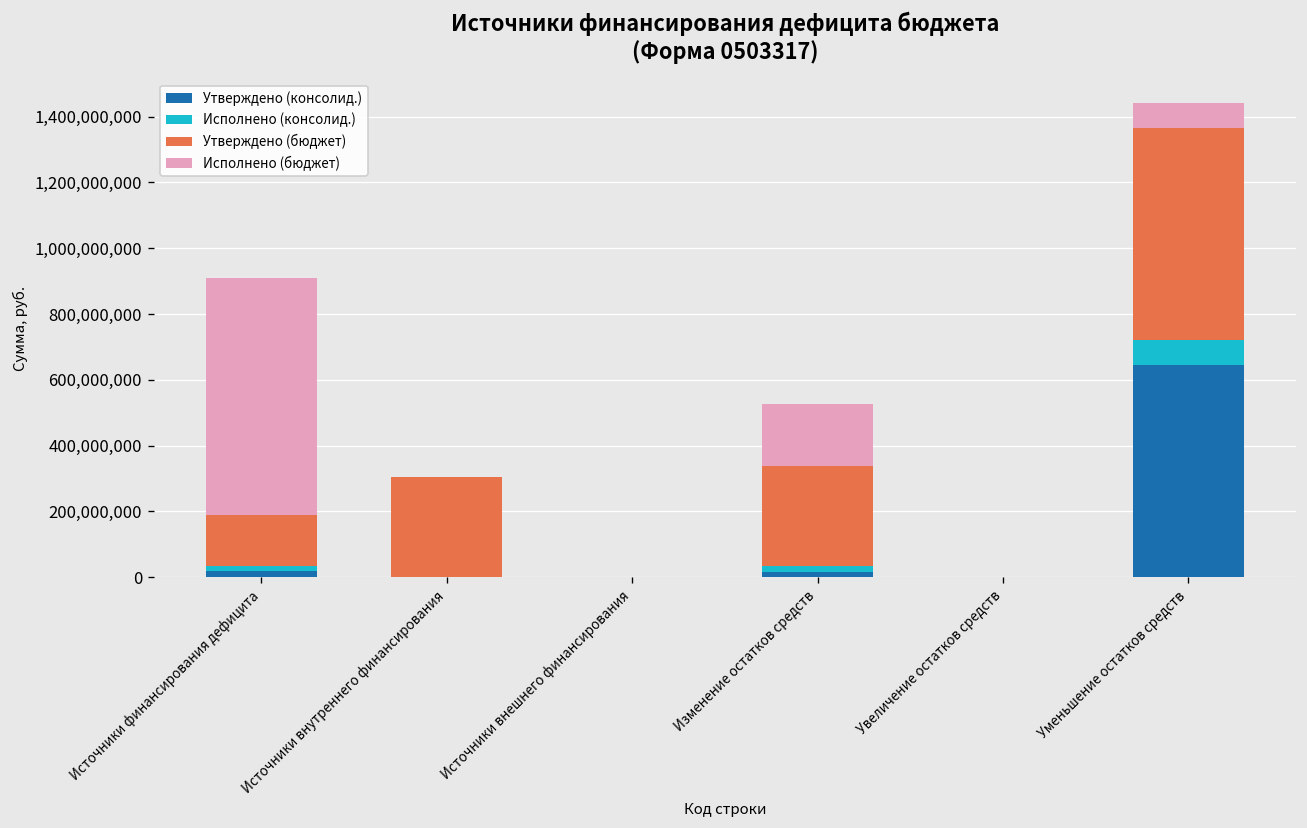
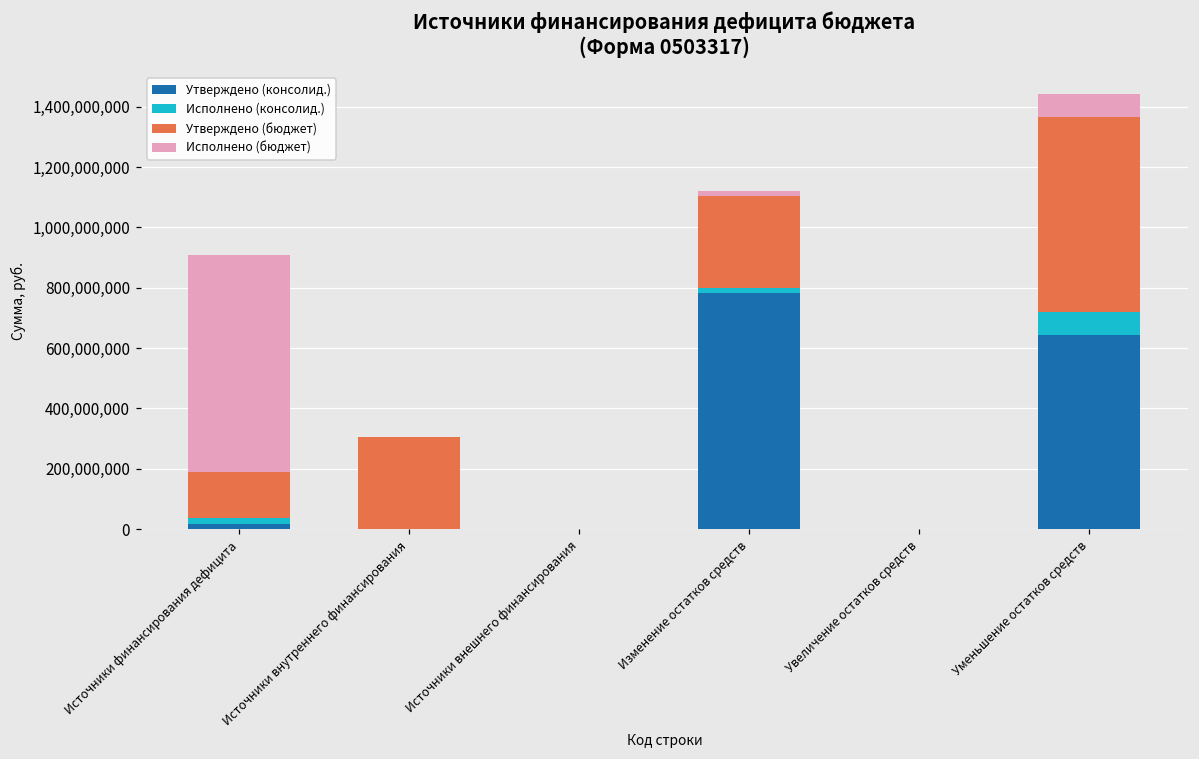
Утверждено (консолид.), Изменение остатков средств: 20,000,000 -> 780,000,000
Исполнено (бюджет), Изменение остатков средств: 190,000,000 -> 20,000,000
